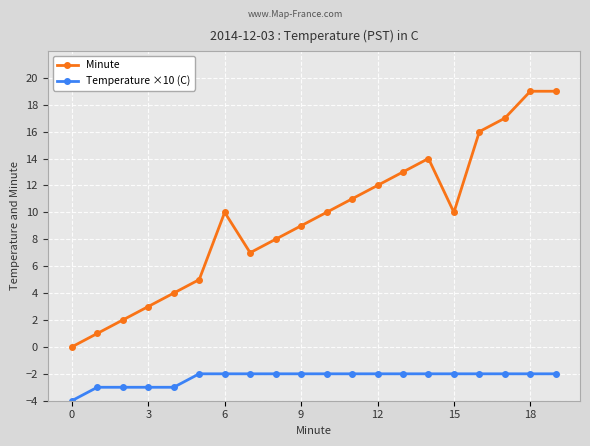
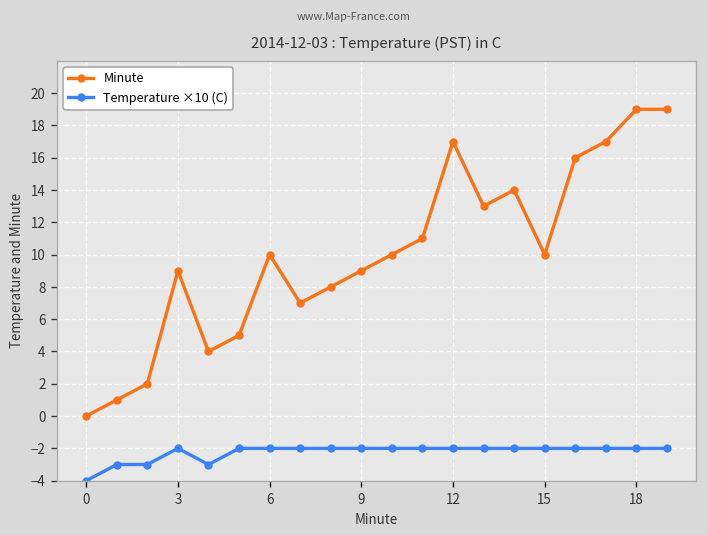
Minute, 3: 3 -> 9
Temperature ×10 (C), 3: -3.0 -> -2.0
Minute, 12: 12 -> 17
